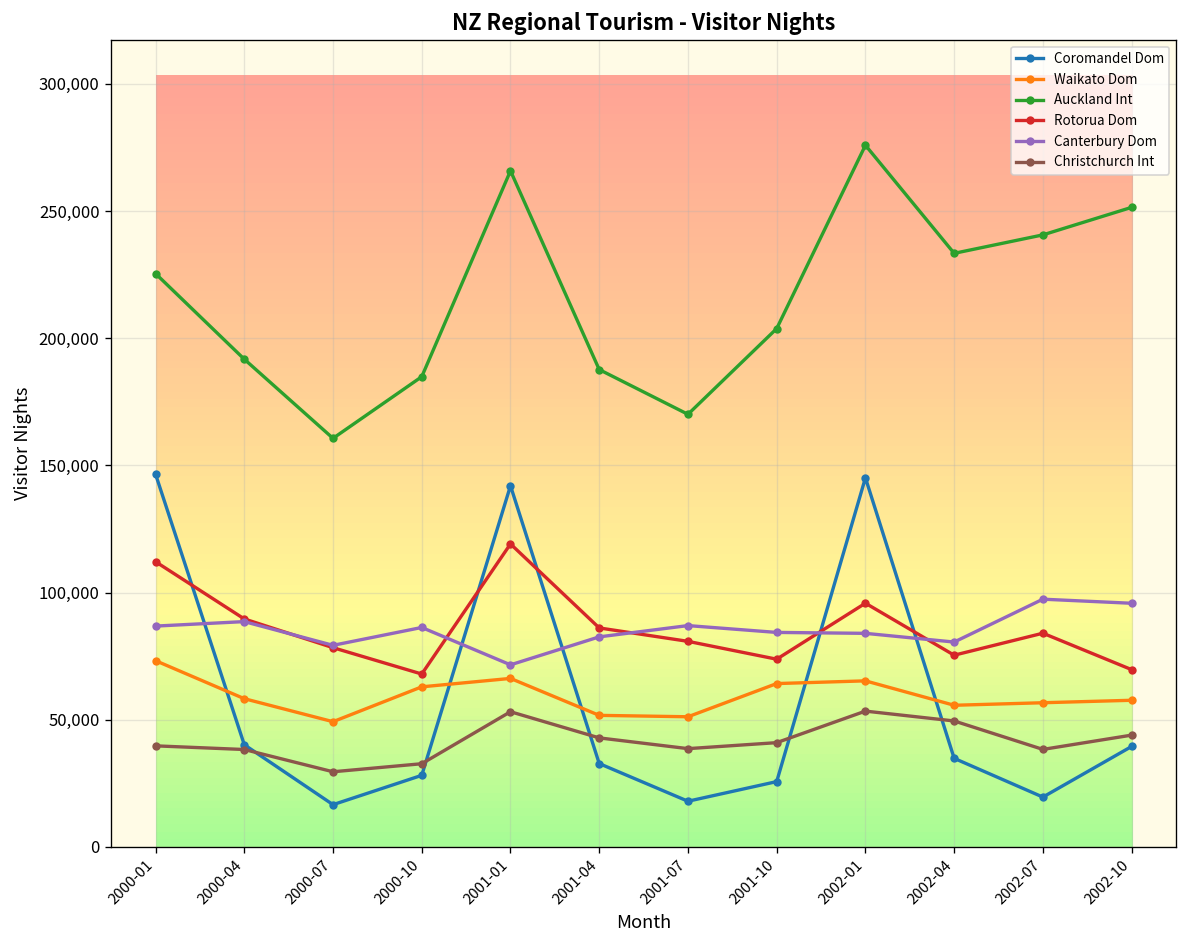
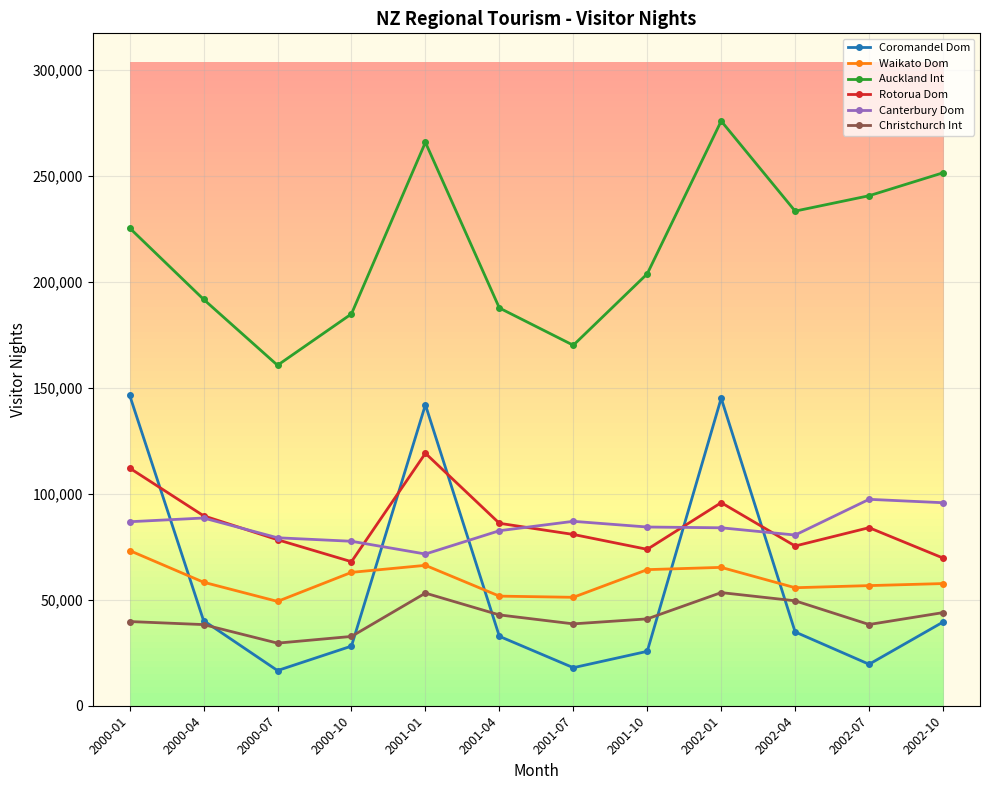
Canterbury Dom, 2000-10: 86,000 -> 78,000
